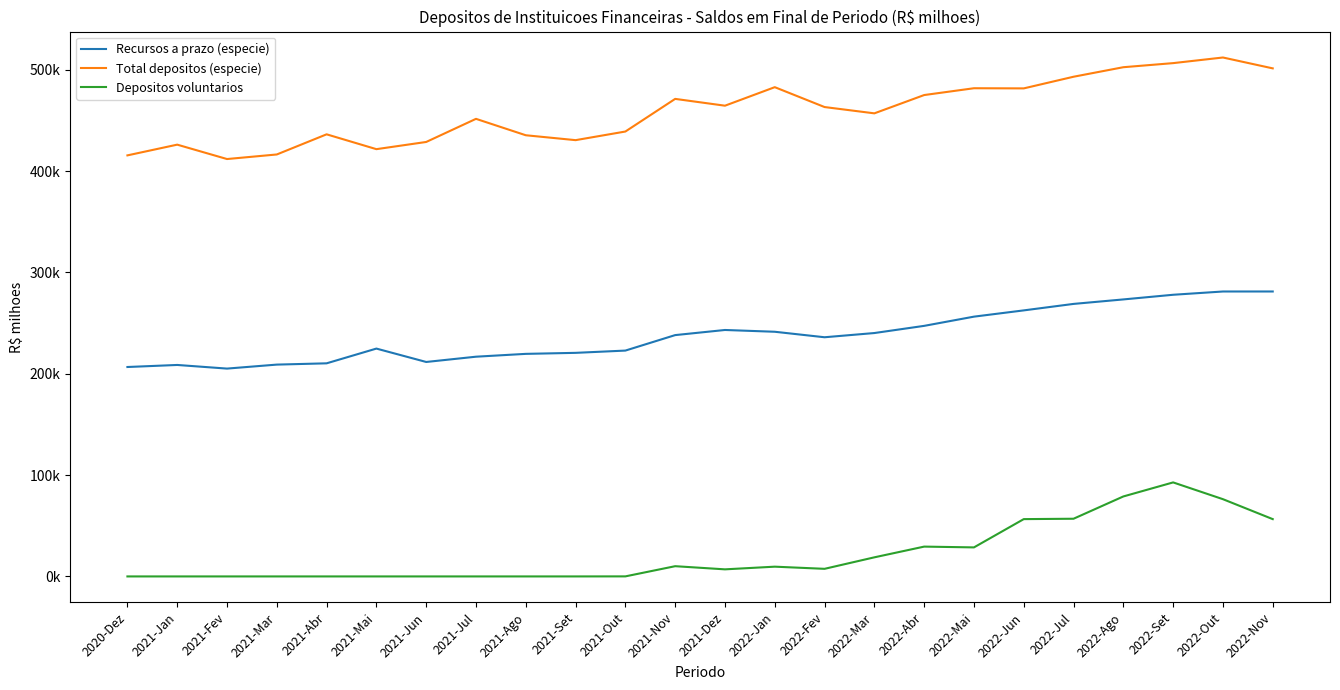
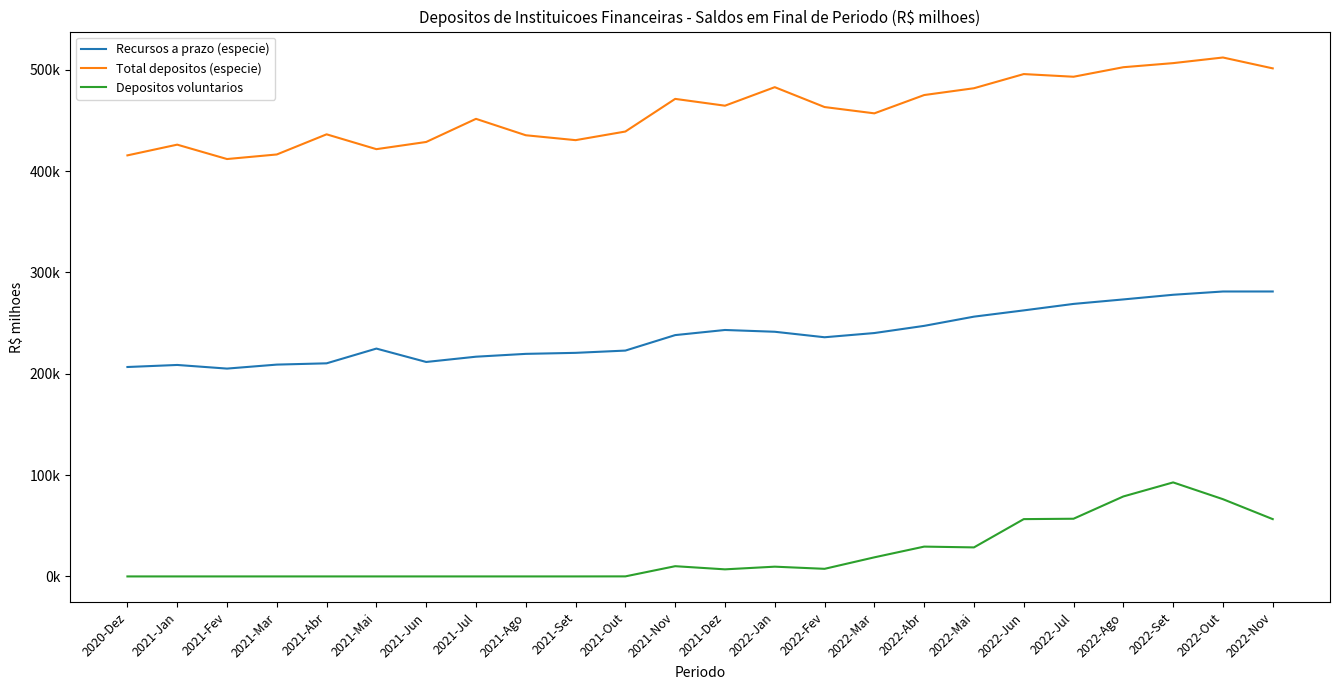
Total depositos (especie), 2022-Jun: 482000 -> 496000
